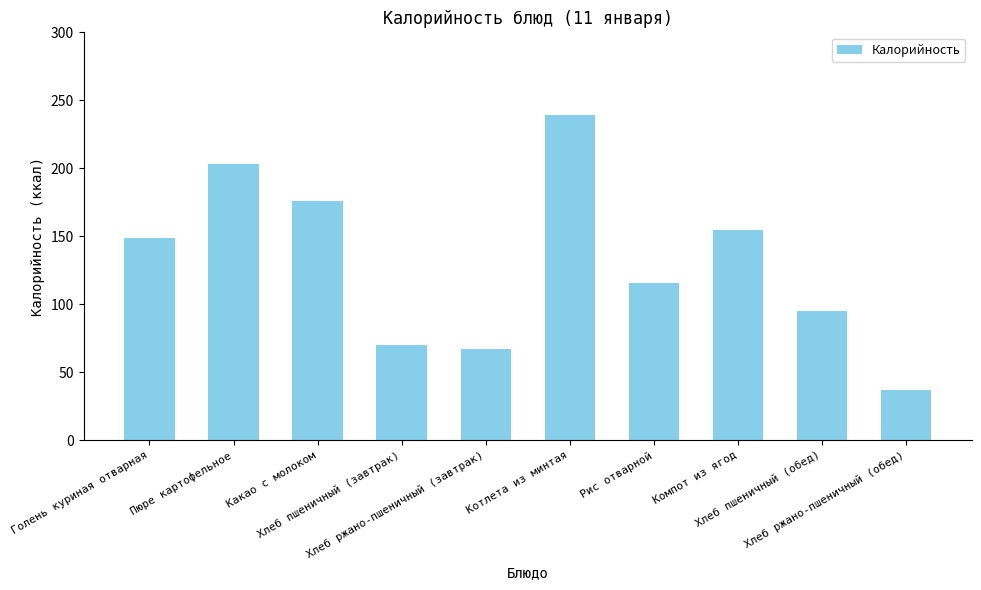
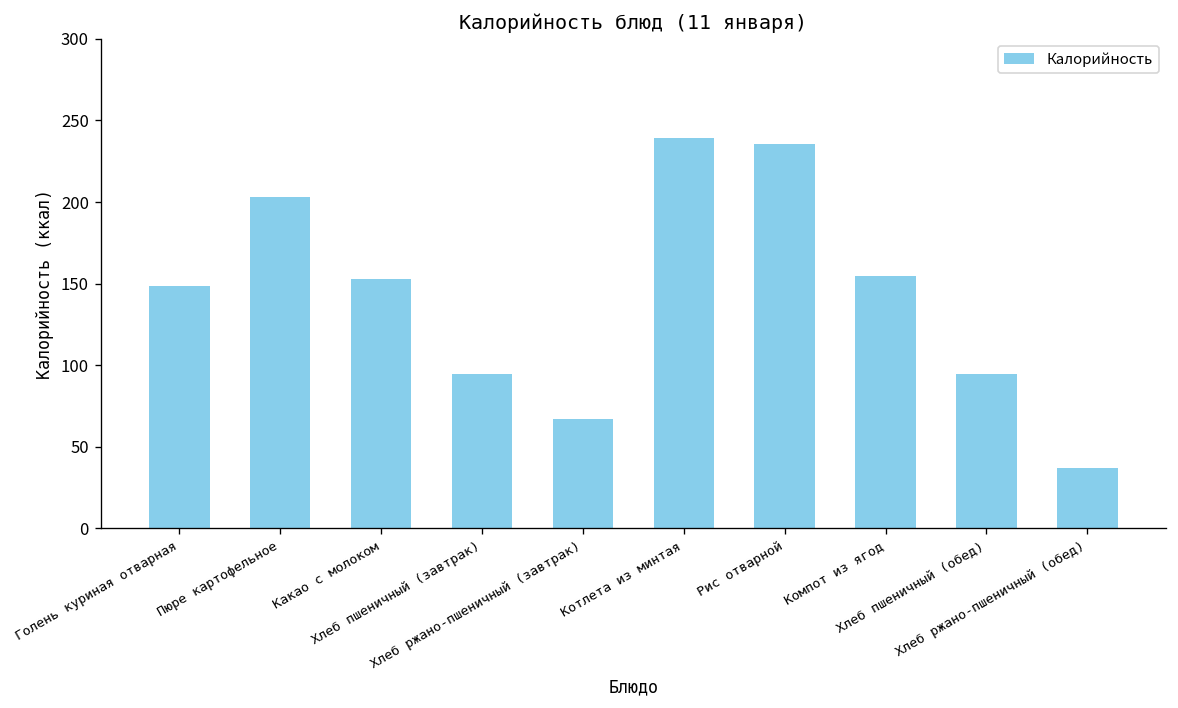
Какао с молоком: 176 -> 153
Хлеб пшеничный (завтрак): 70 -> 95
Рис отварной: 116 -> 236
